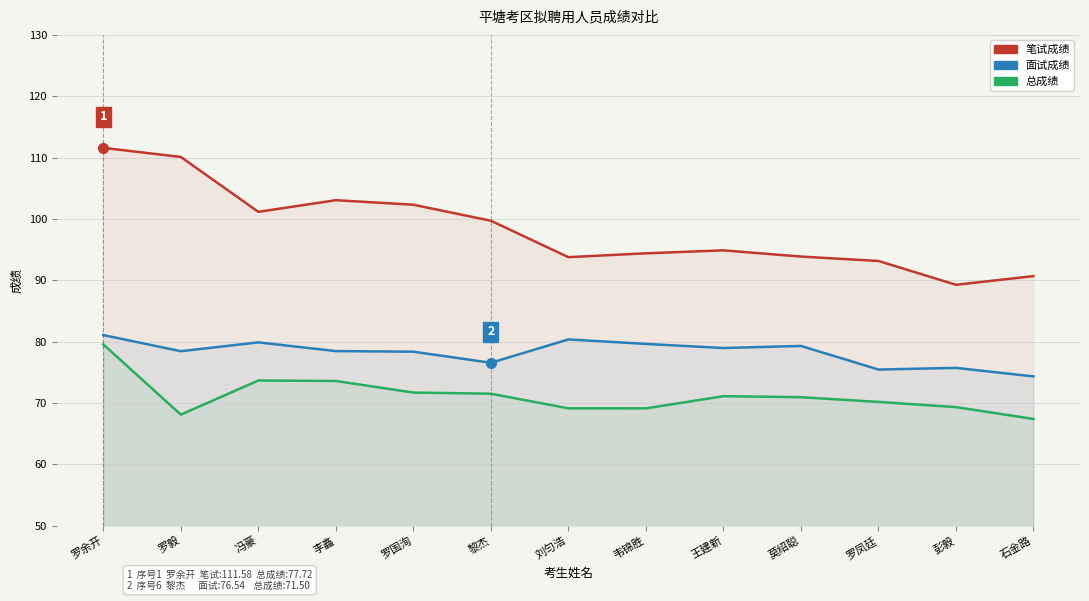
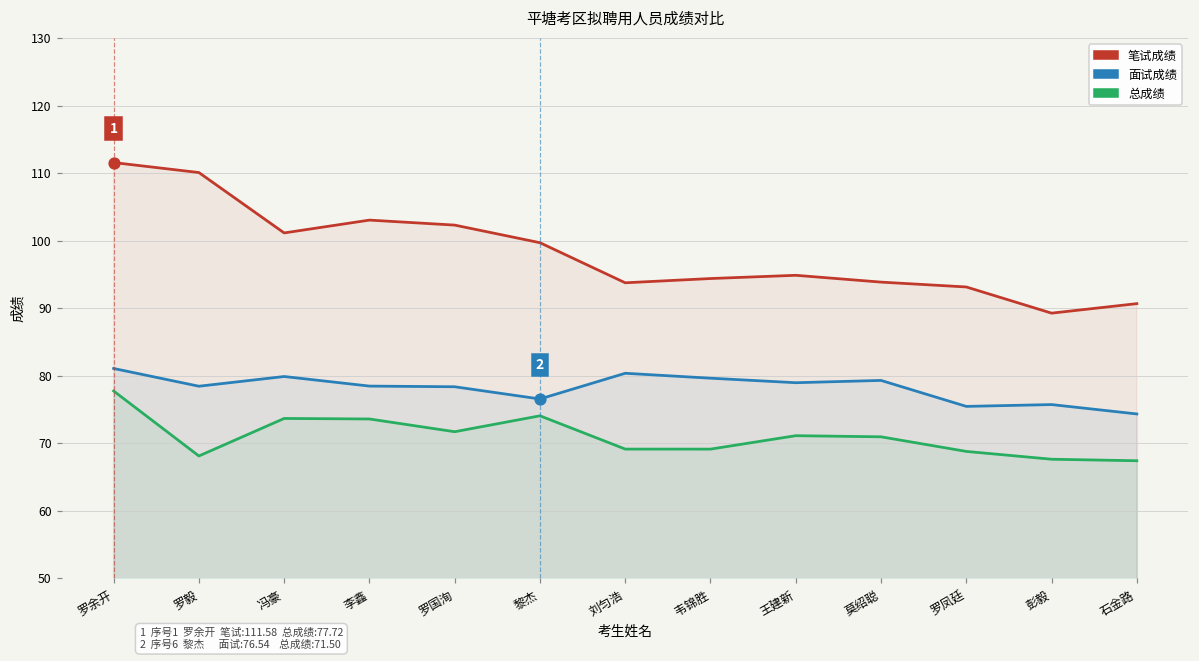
总成绩, 罗余开: 80 -> 78
总成绩, 黎杰: 72 -> 74
总成绩, 罗凤廷: 70 -> 69
总成绩, 彭毅: 69 -> 68
